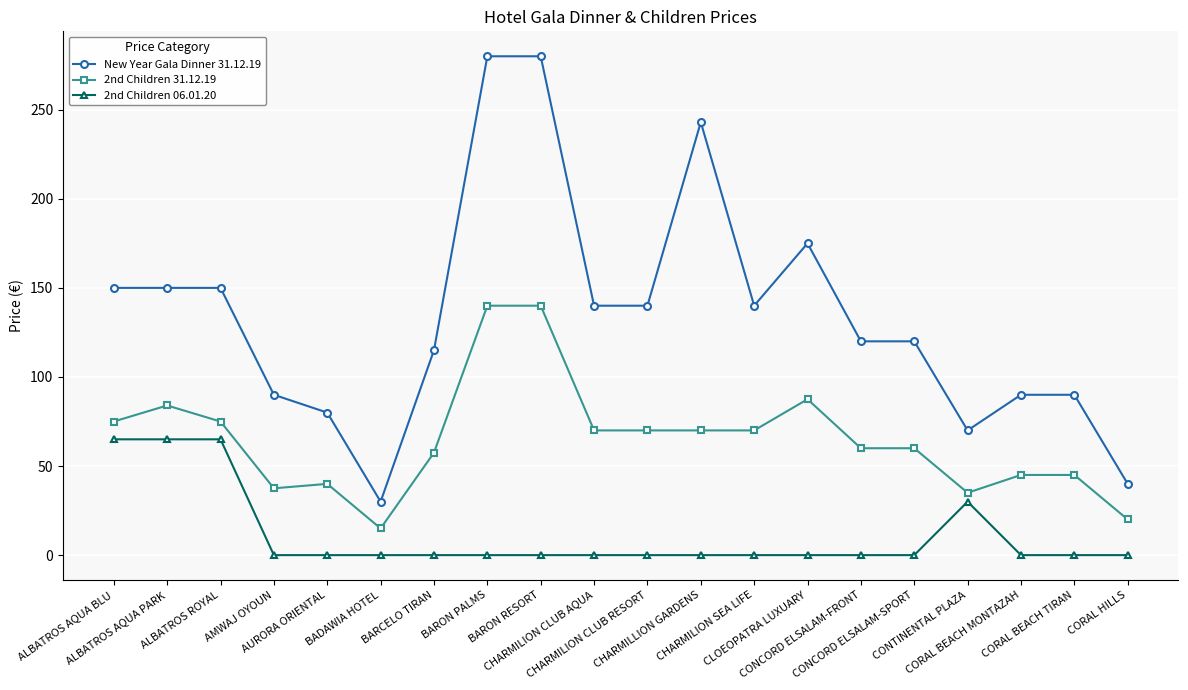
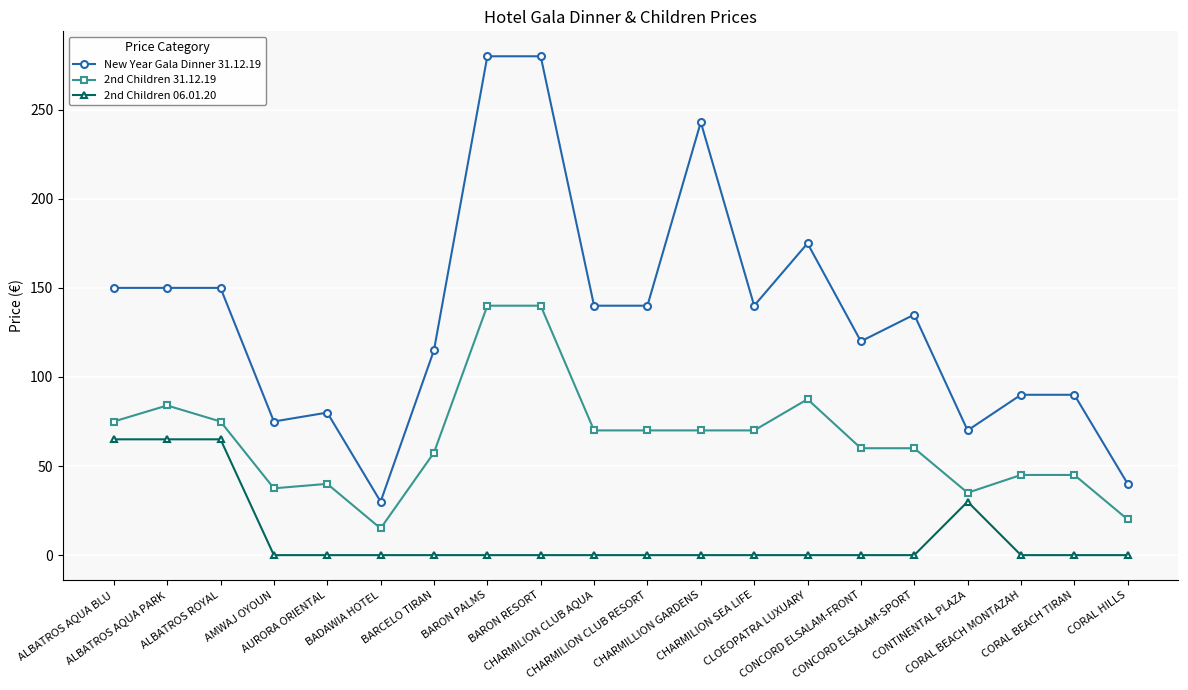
New Year Gala Dinner 31.12.19, AMWAJ OYOUN: 90 -> 75
New Year Gala Dinner 31.12.19, CONCORD ELSALAM-SPORT: 120 -> 135
